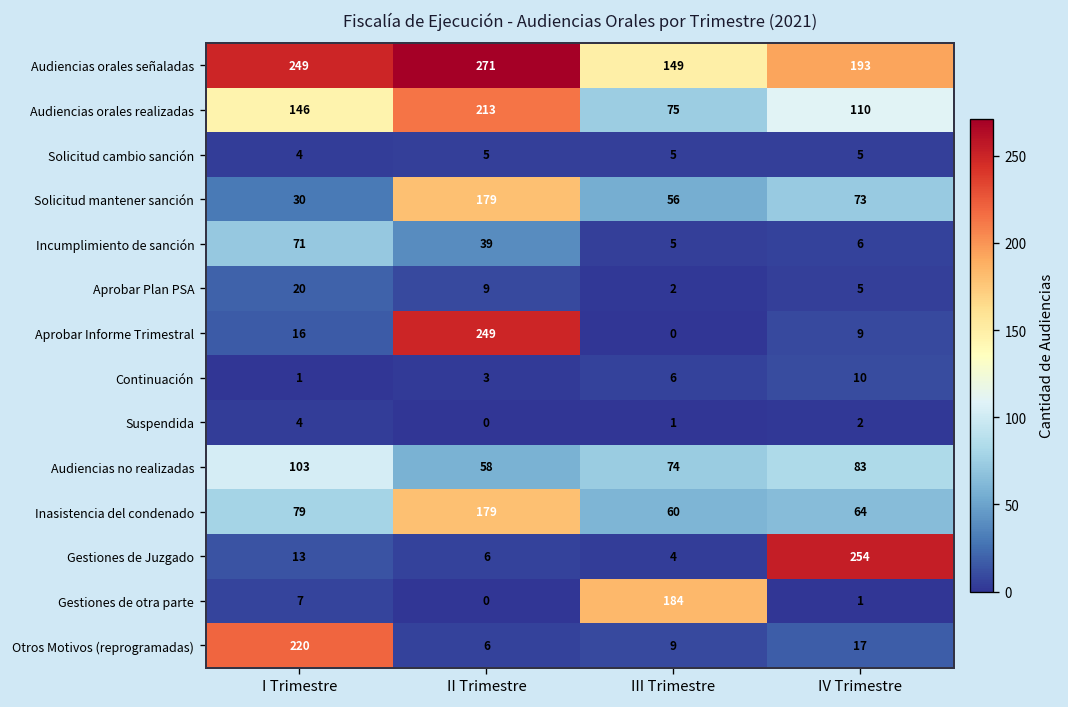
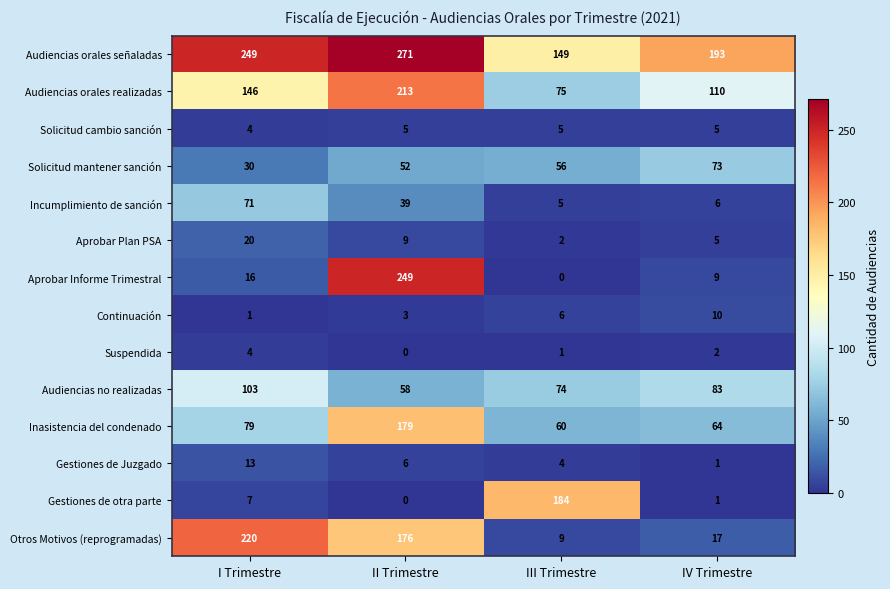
Solicitud mantener sanción, II Trimestre: 179 -> 52
Gestiones de Juzgado, IV Trimestre: 254 -> 1
Otros Motivos (reprogramadas), II Trimestre: 6 -> 176
